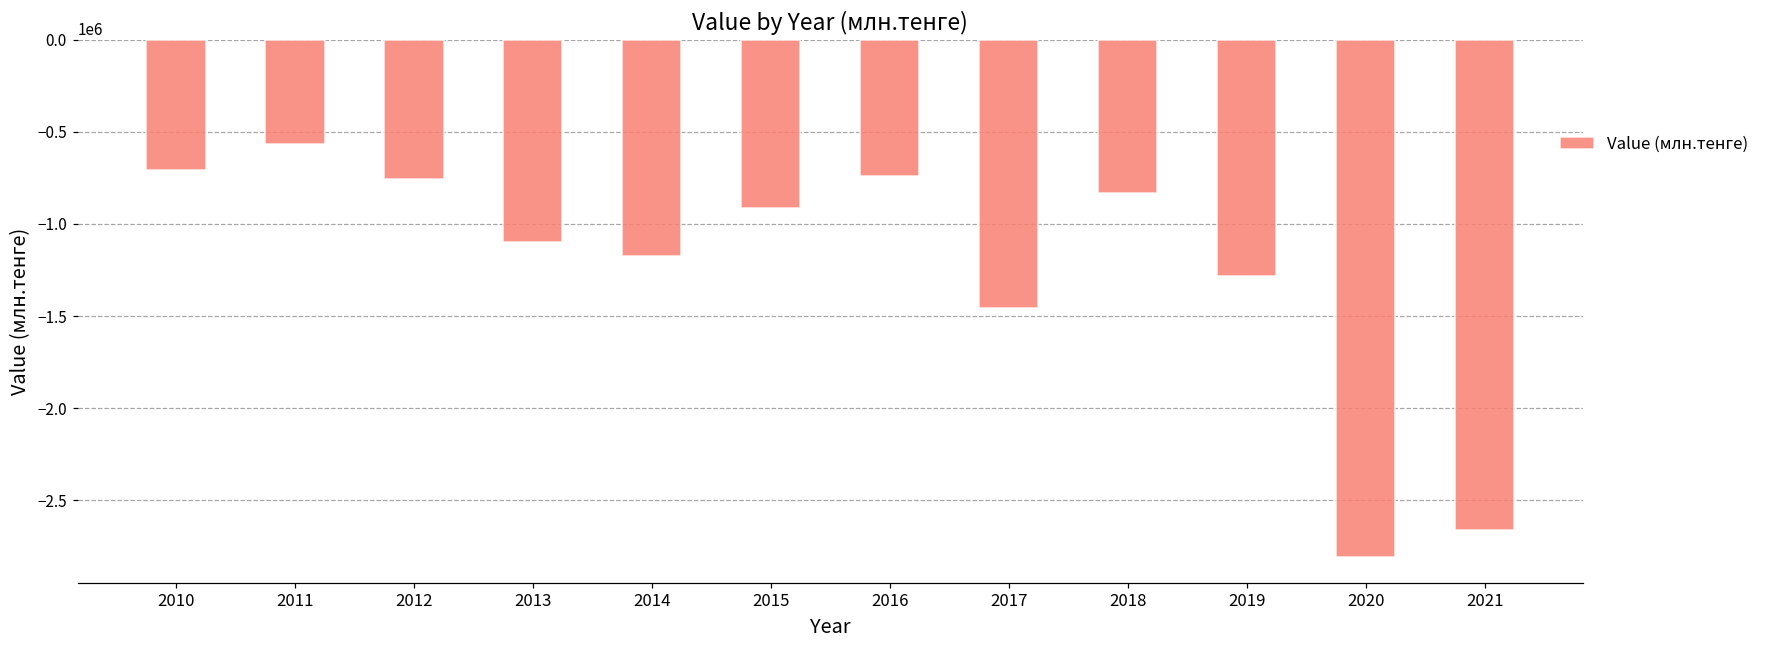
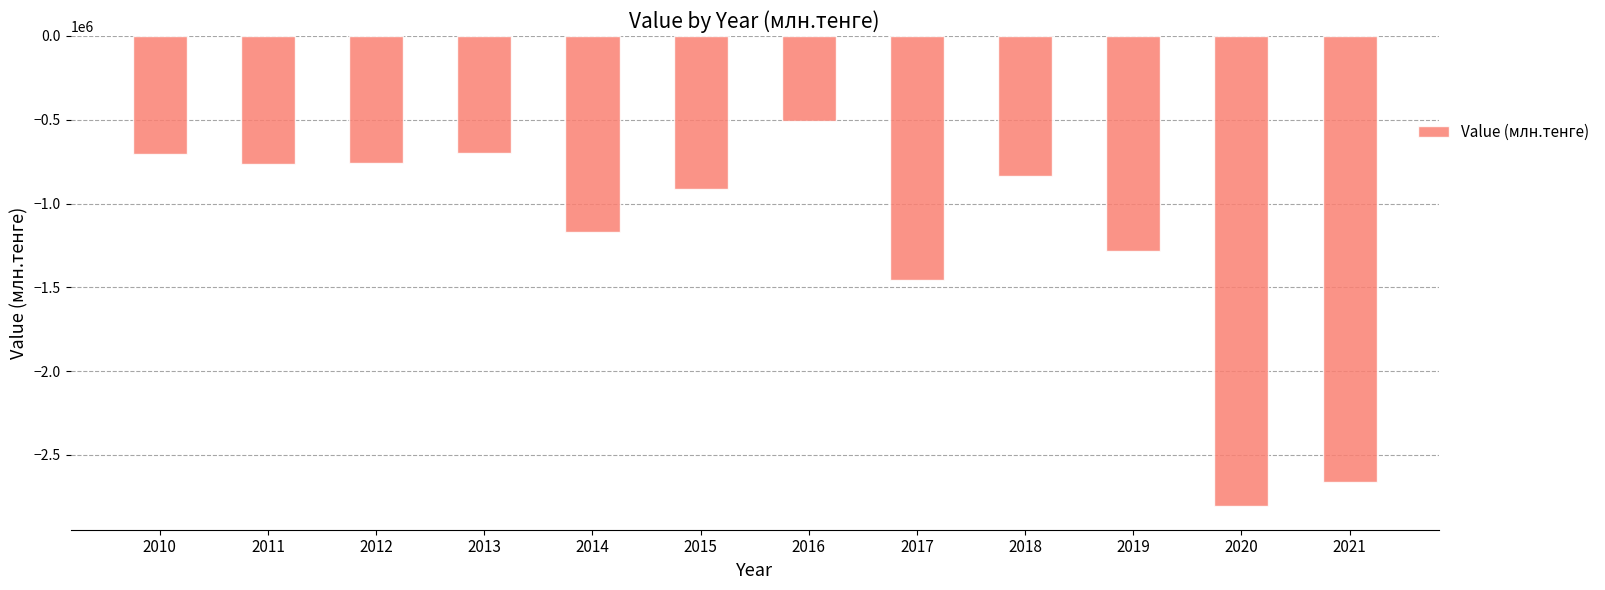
2011: -570000 -> -760000
2013: -1100000 -> -700000
2016: -740000 -> -510000
